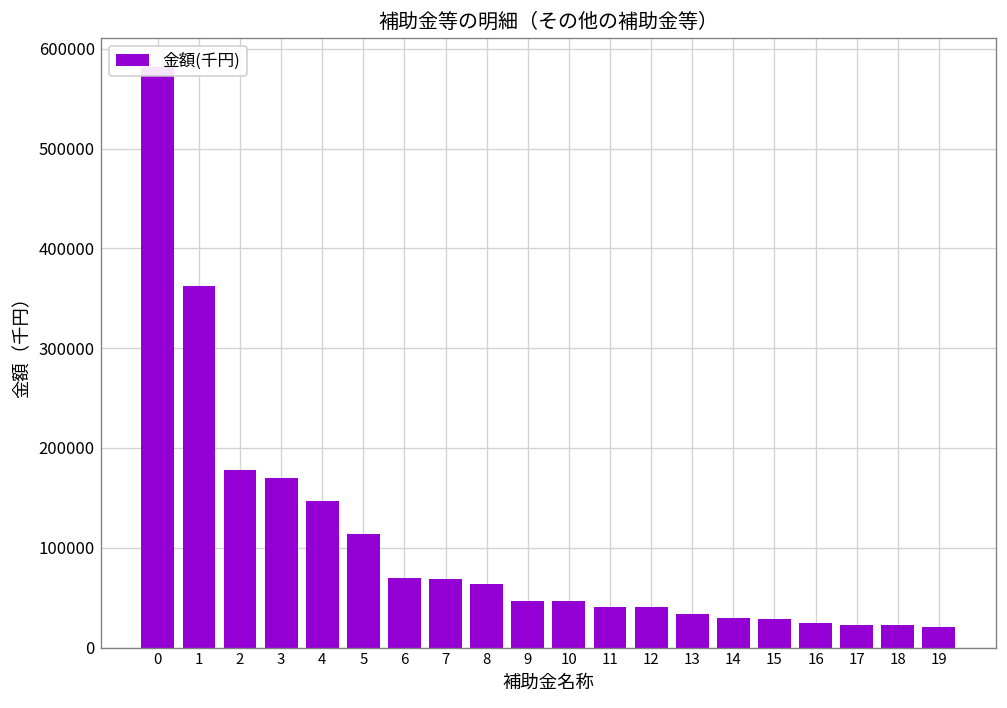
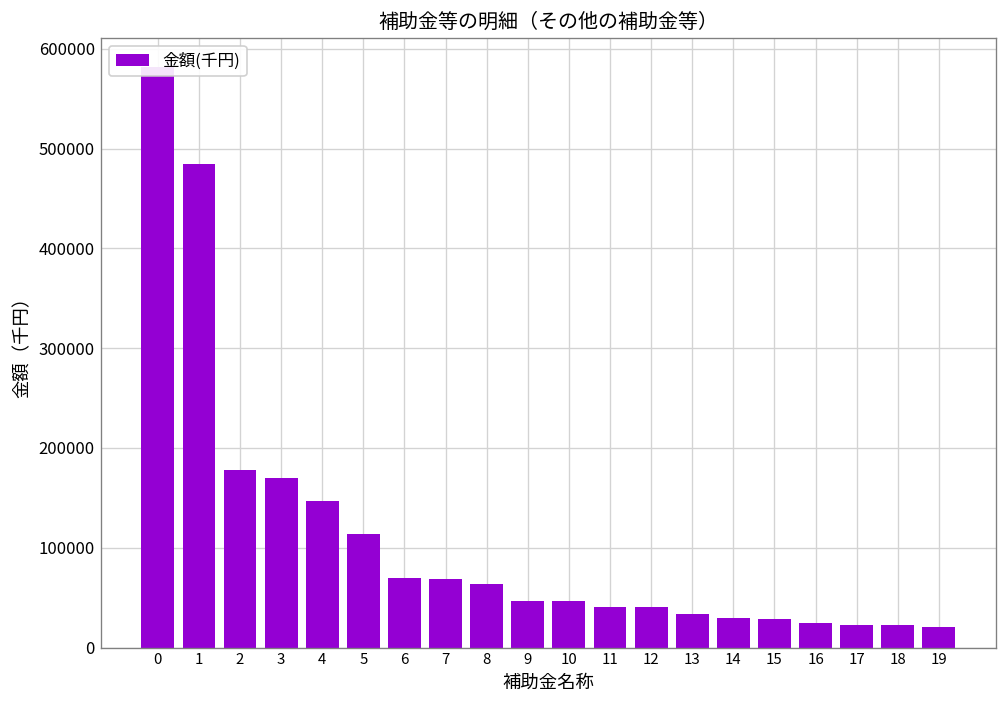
1: 360000 -> 480000
